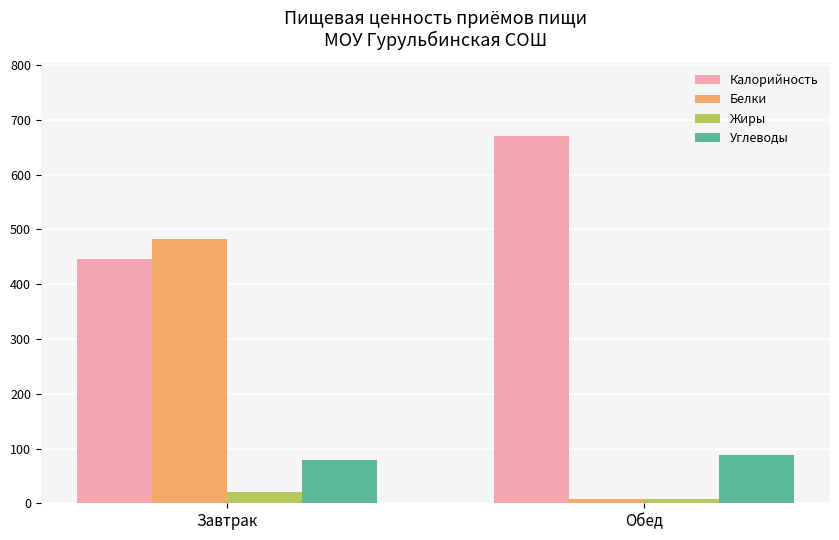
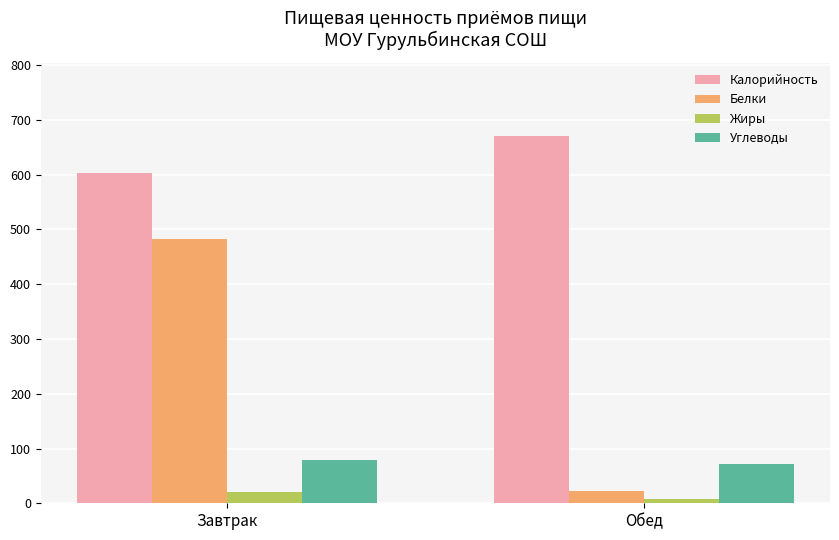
Калорийность, Завтрак: 450 -> 600
Белки, Обед: 10 -> 20
Углеводы, Обед: 90 -> 70
